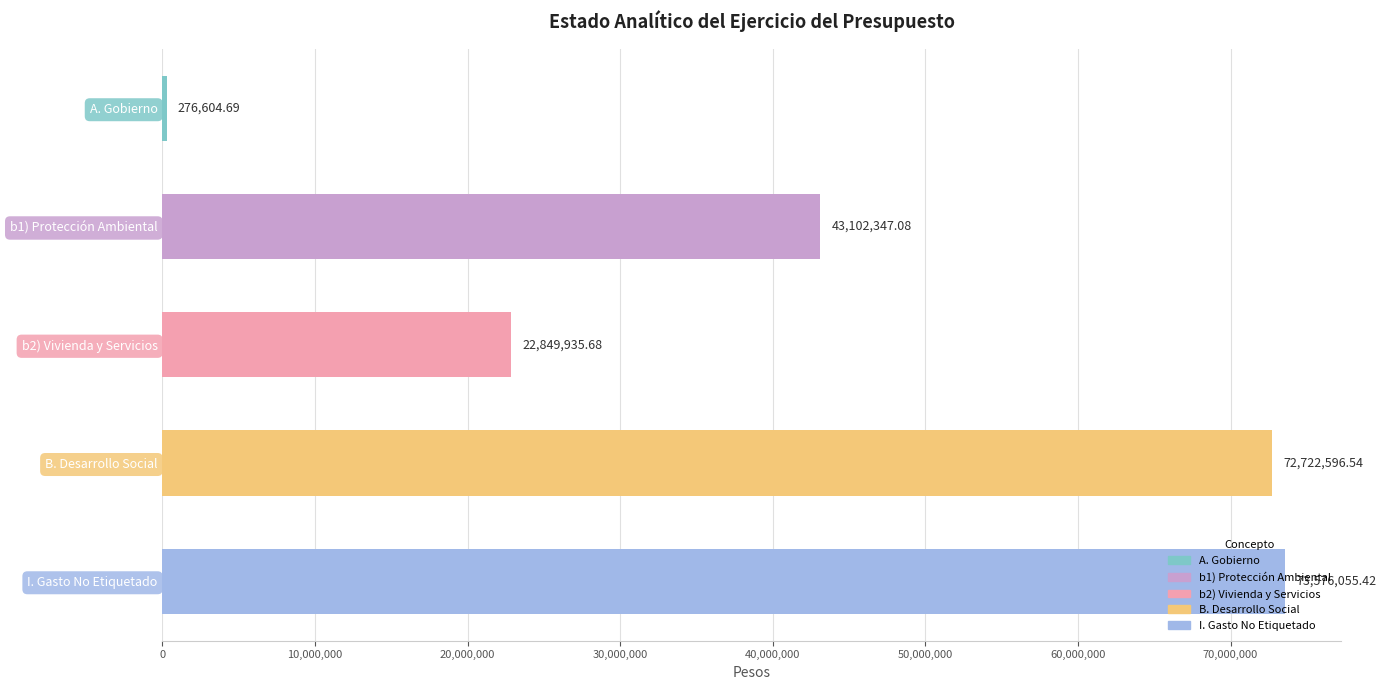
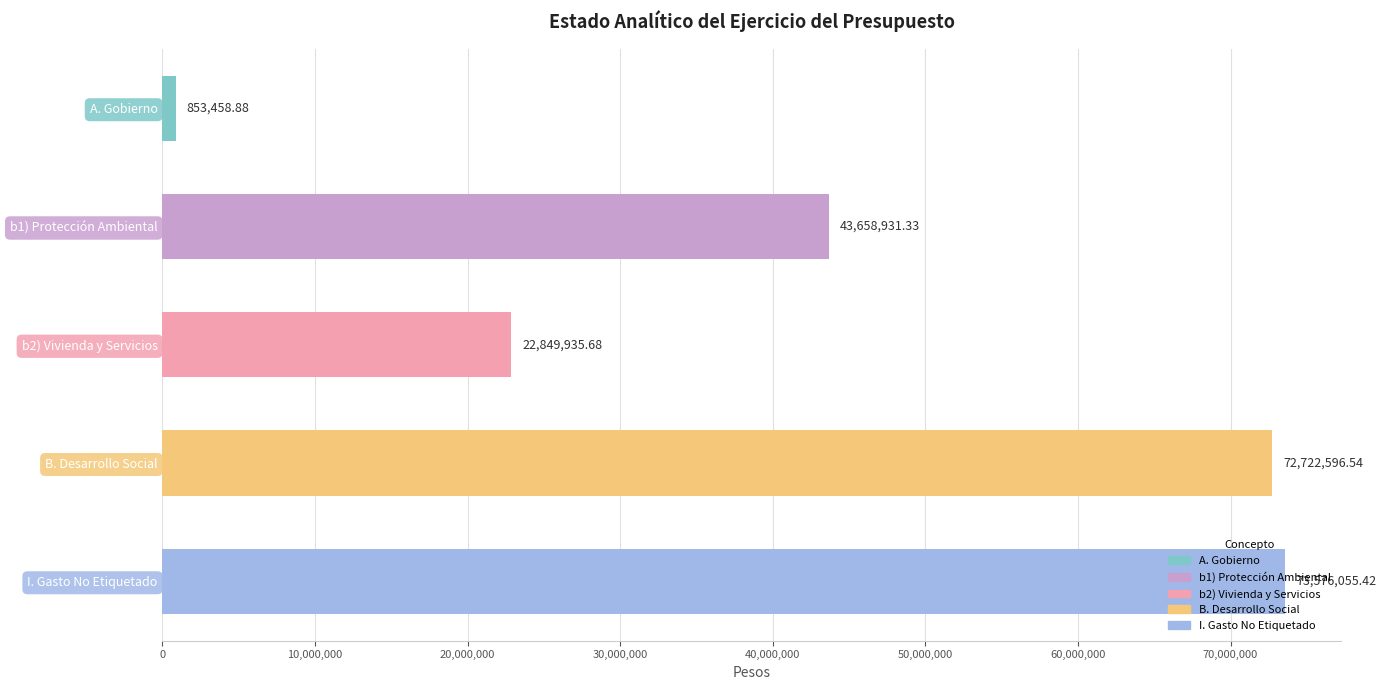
A. Gobierno: 276,604.69 -> 853,458.88
b1) Protección Ambiental: 43,102,347.08 -> 43,658,931.33
